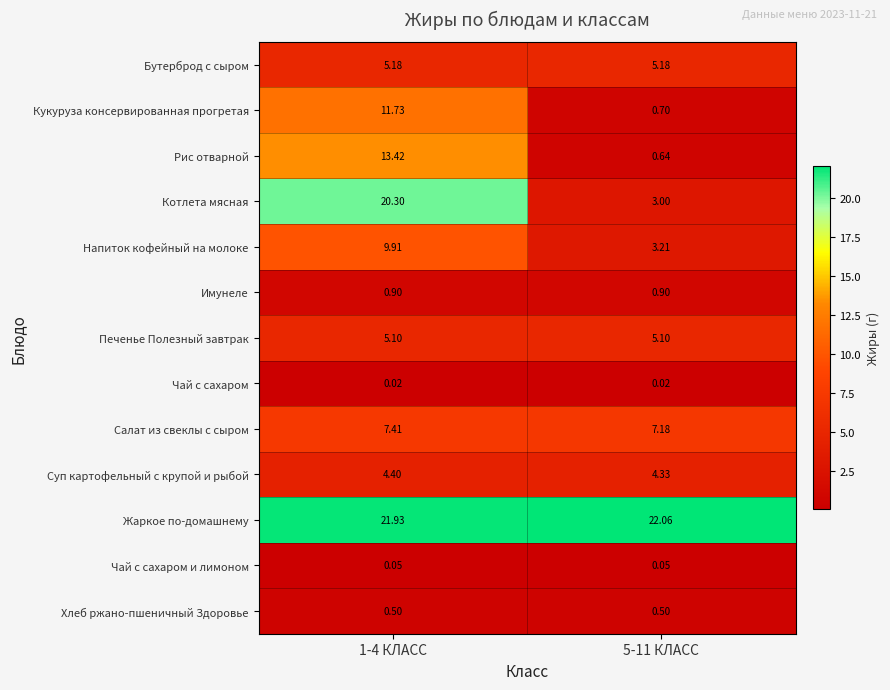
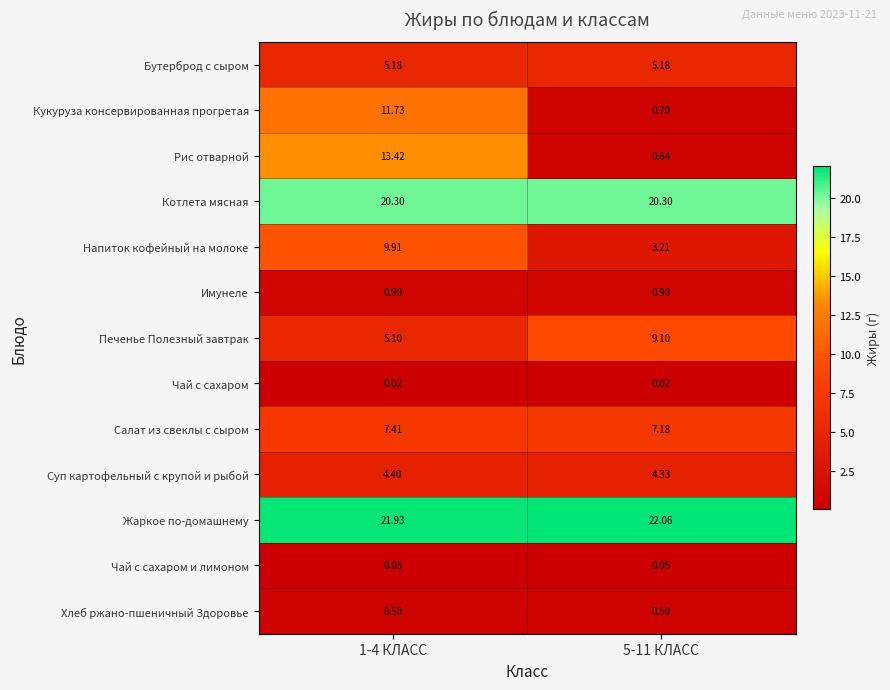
Котлета мясная, 5-11 КЛАСС: 3.00 -> 20.30
Печенье Полезный завтрак, 5-11 КЛАСС: 5.10 -> 9.10
